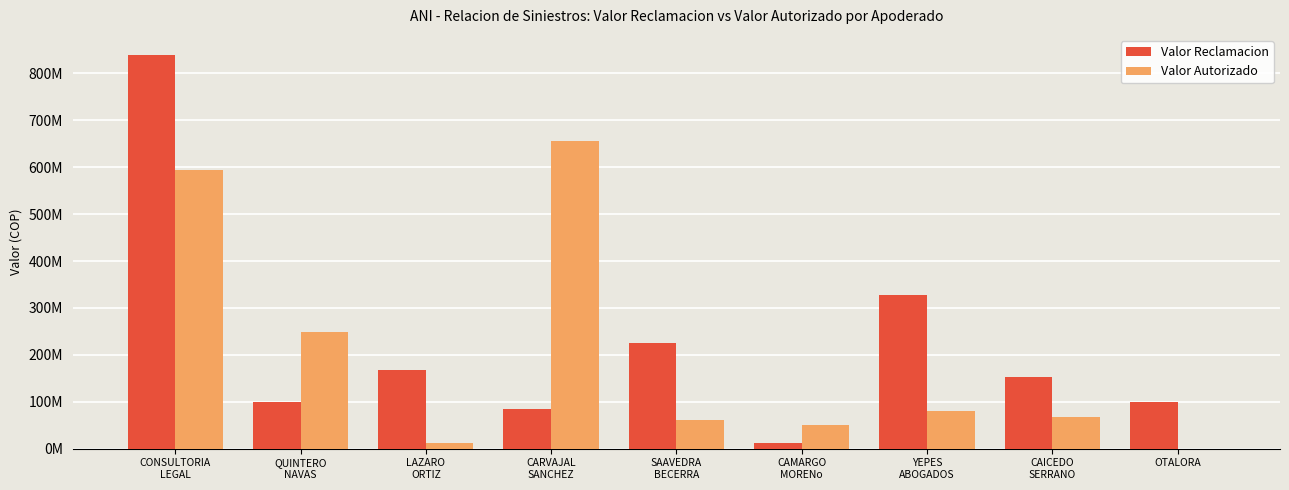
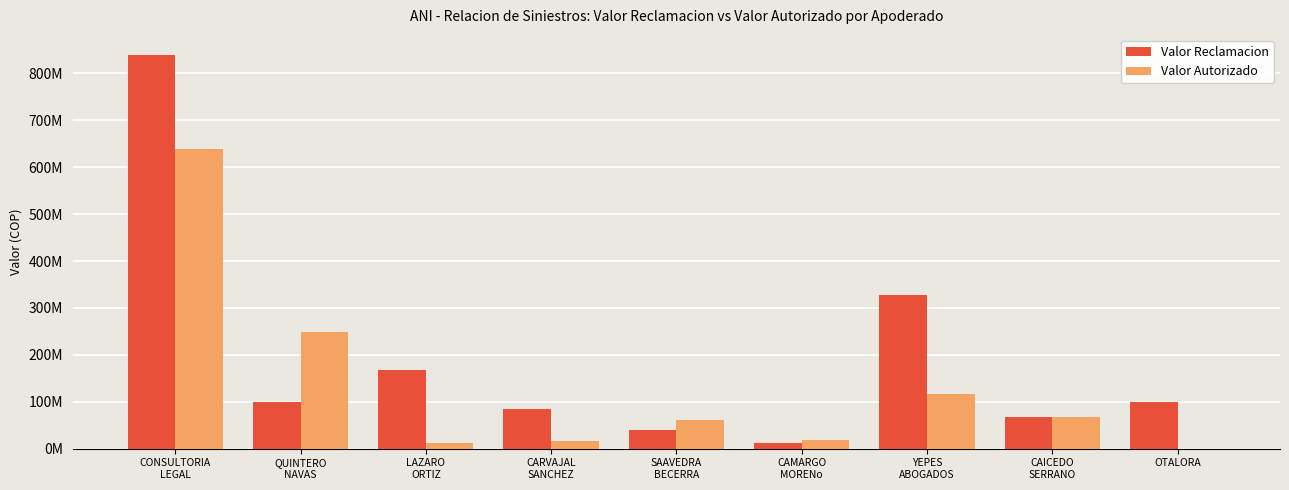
Valor Autorizado, CONSULTORIA LEGAL: 590000000 -> 640000000
Valor Autorizado, CARVAJAL SANCHEZ: 660000000 -> 20000000
Valor Reclamacion, SAAVEDRA BECERRA: 230000000 -> 40000000
Valor Autorizado, CAMARGO MORENo: 50000000 -> 20000000
Valor Autorizado, YEPES ABOGADOS: 80000000 -> 120000000
Valor Reclamacion, CAICEDO SERRANO: 150000000 -> 70000000
